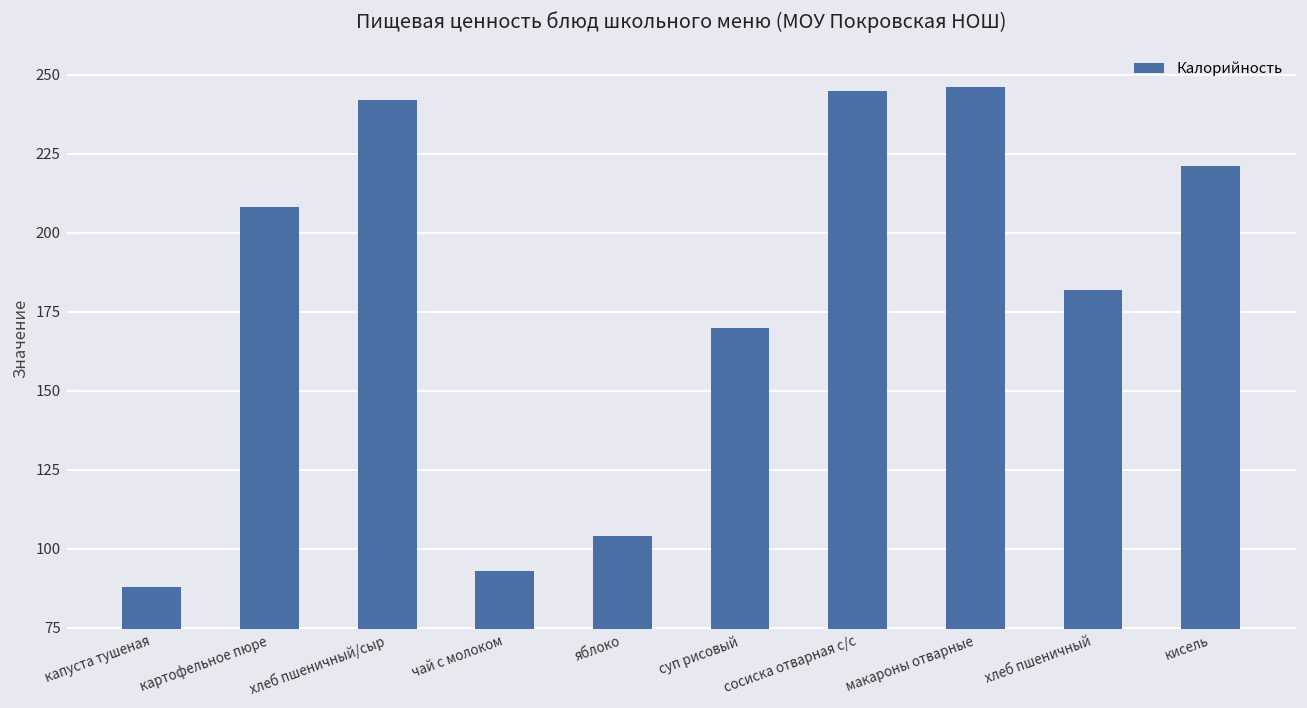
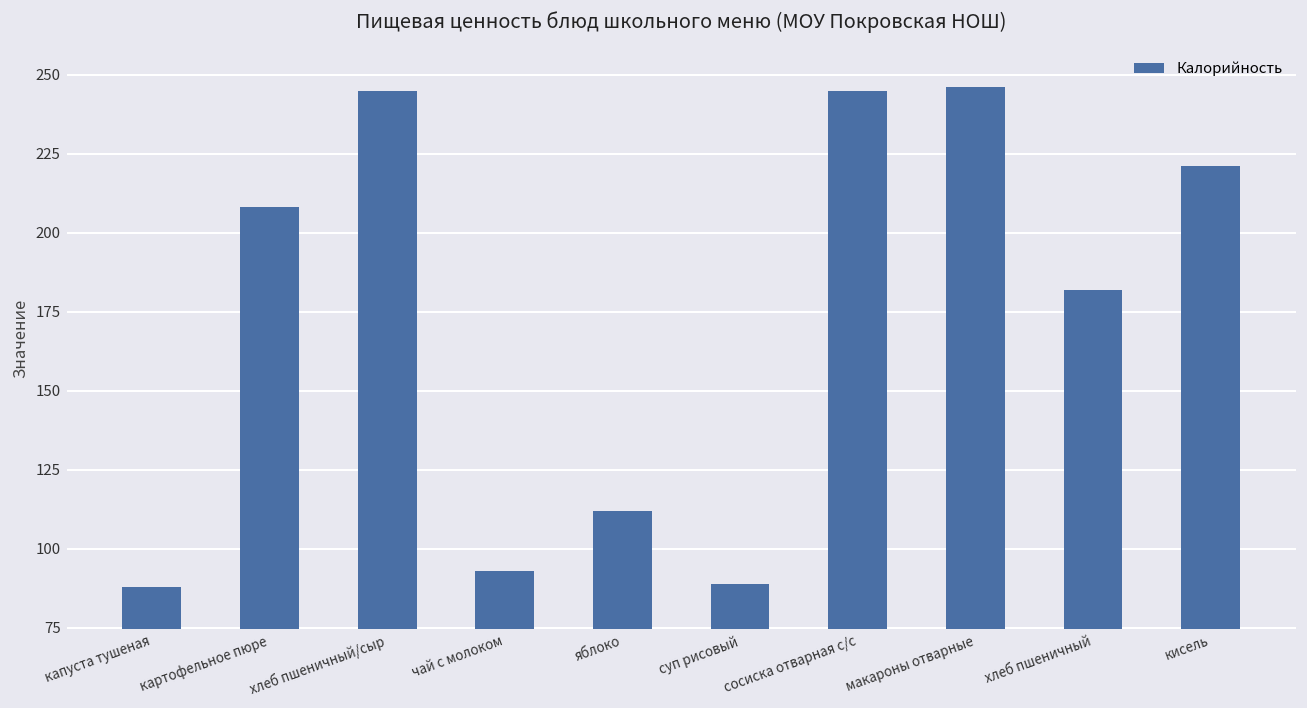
хлеб пшеничный/сыр: 242 -> 245
яблоко: 104 -> 112
суп рисовый: 170 -> 89
